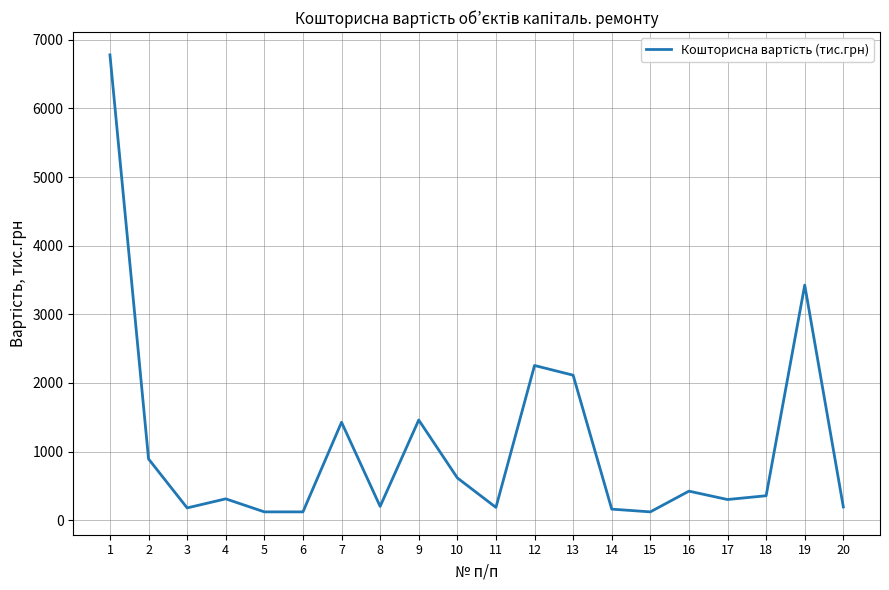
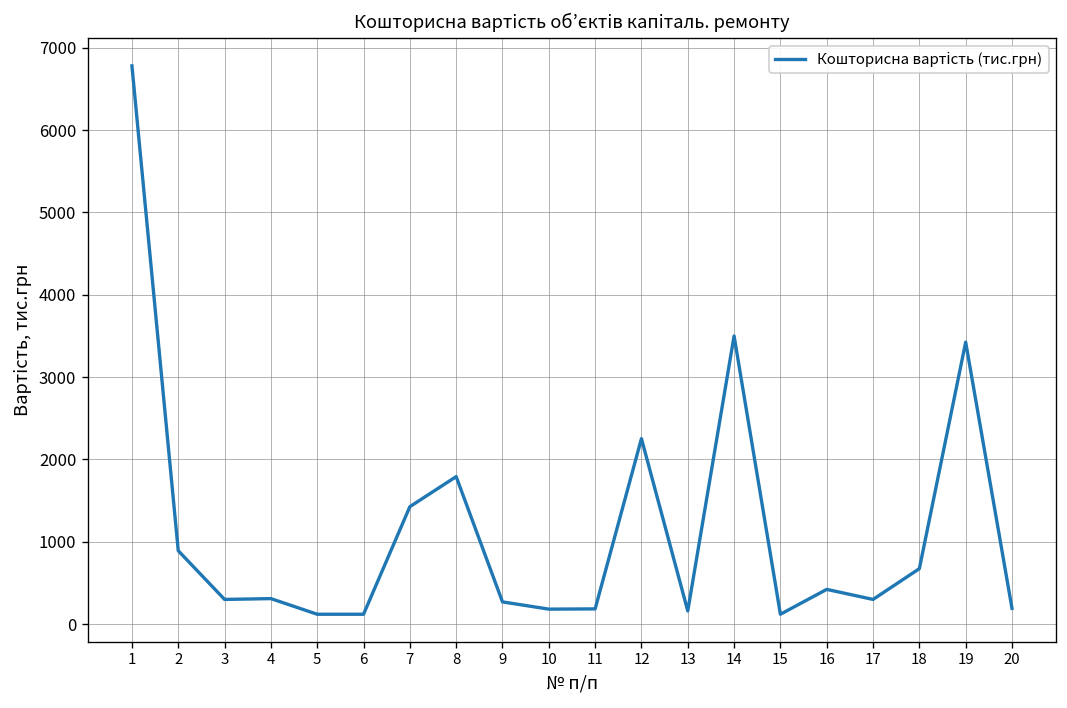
3: 200 -> 300
8: 200 -> 1800
9: 1500 -> 300
10: 600 -> 200
13: 2100 -> 200
14: 200 -> 3500
18: 400 -> 700
